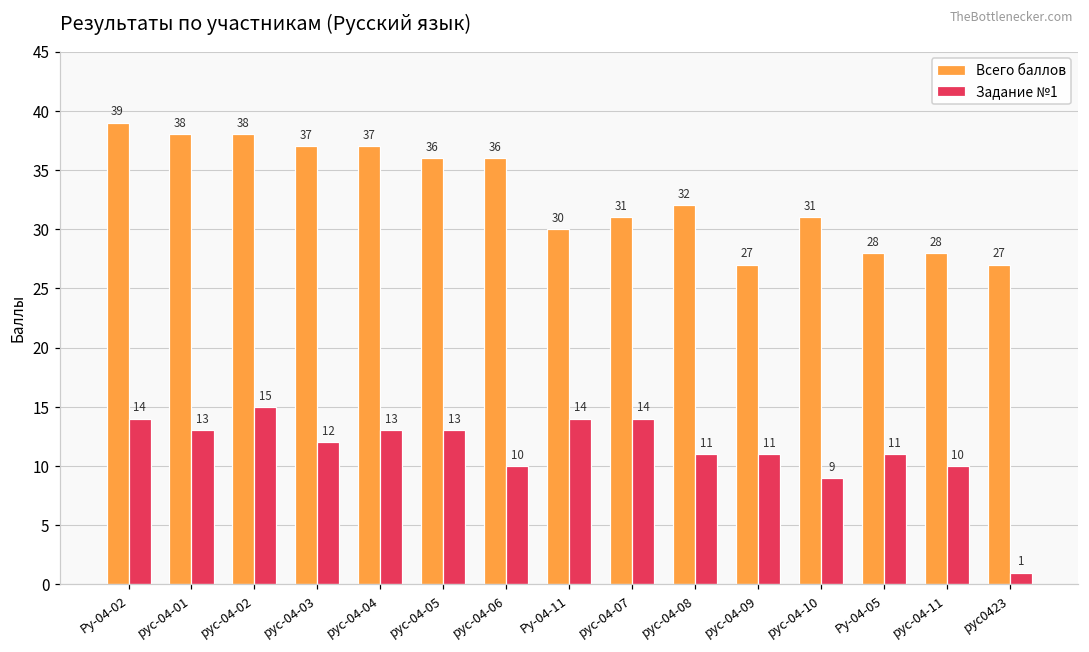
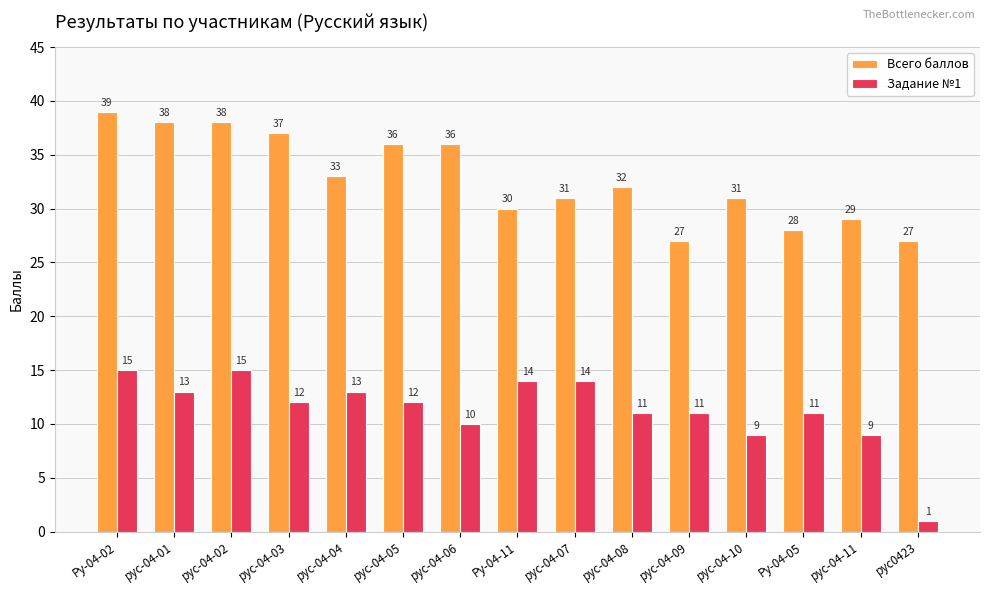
Задание №1, Ру-04-02: 14 -> 15
Всего баллов, рус-04-04: 37 -> 33
Задание №1, рус-04-05: 13 -> 12
Всего баллов, рус-04-11: 28 -> 29
Задание №1, рус-04-11: 10 -> 9
